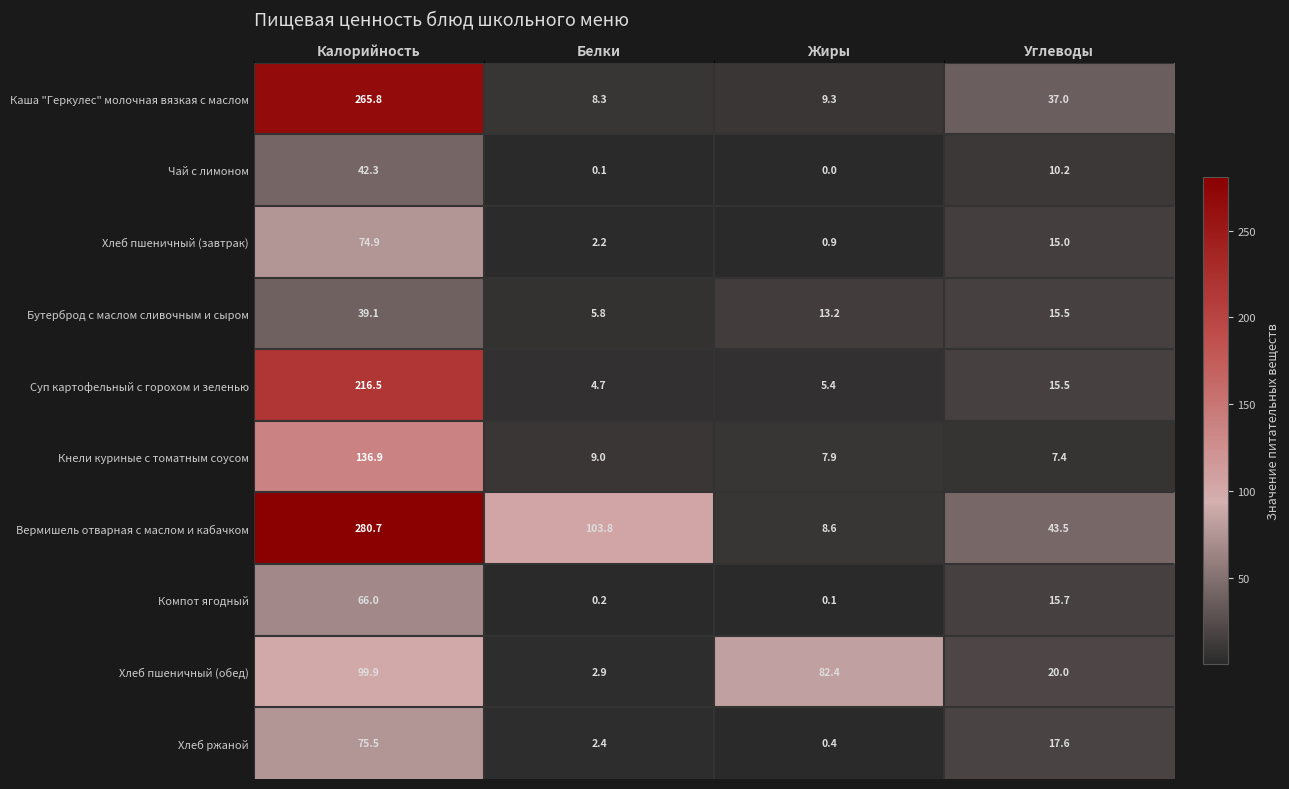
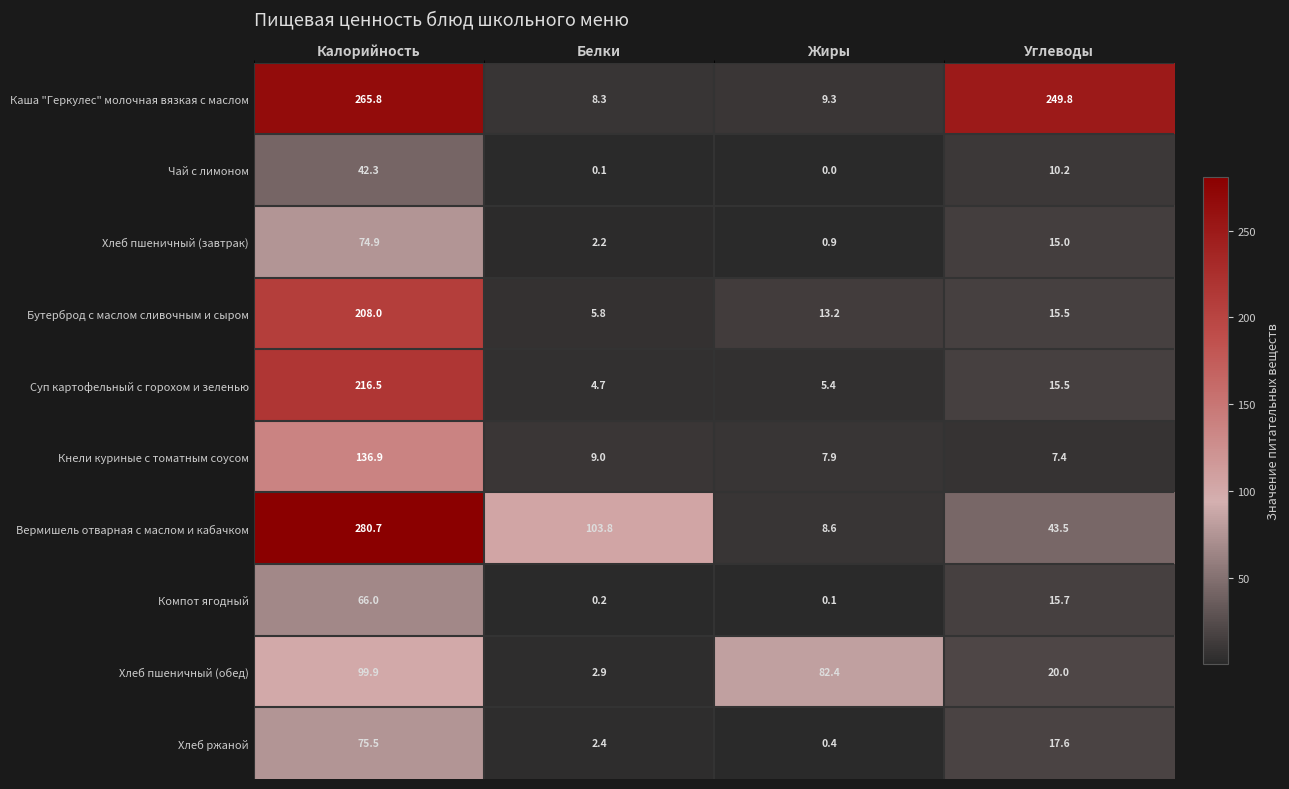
Каша "Геркулес" молочная вязкая с маслом, Углеводы: 37.0 -> 249.8
Бутерброд с маслом сливочным и сыром, Калорийность: 39.1 -> 208.0
